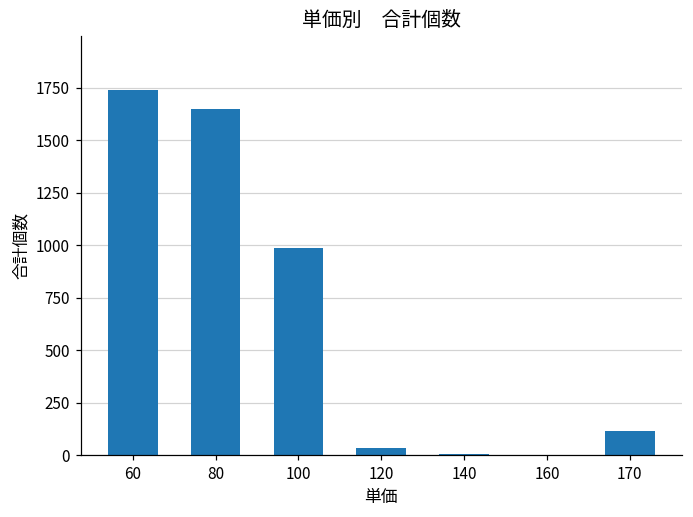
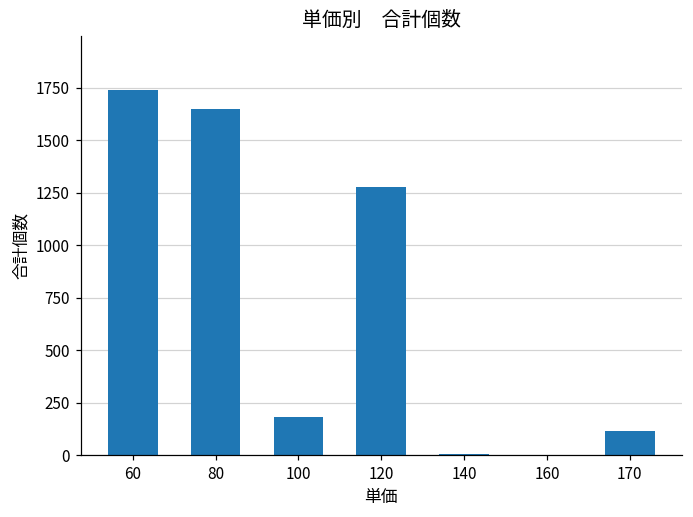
100: 990 -> 180
120: 30 -> 1280
